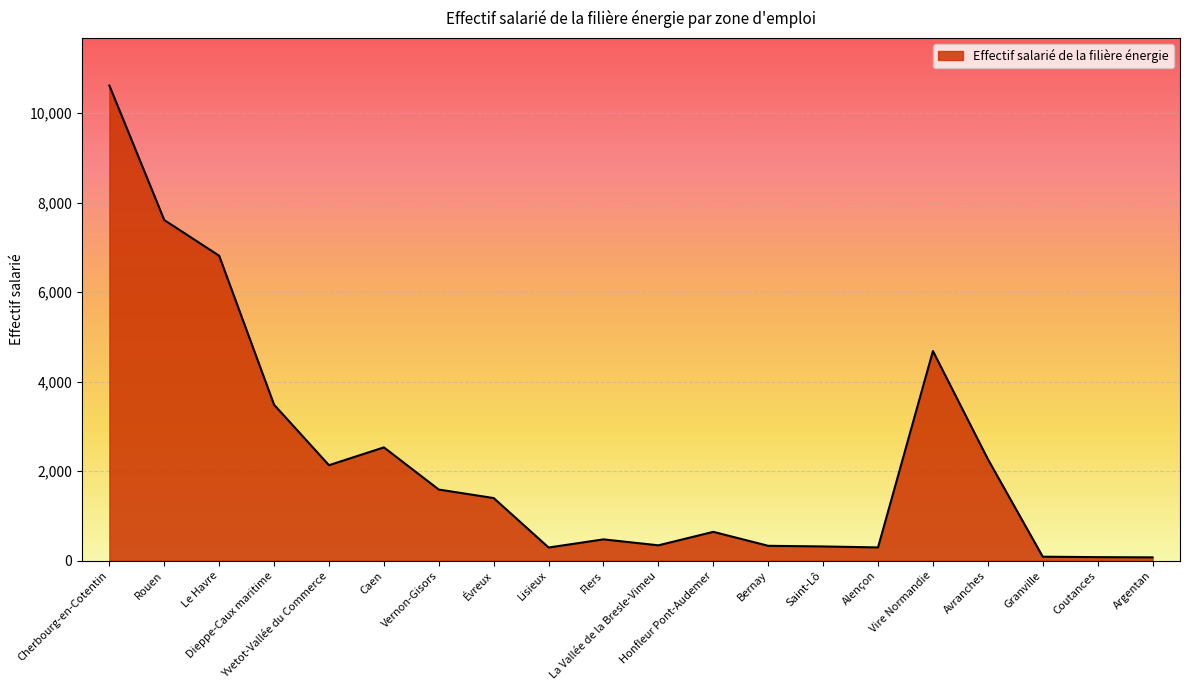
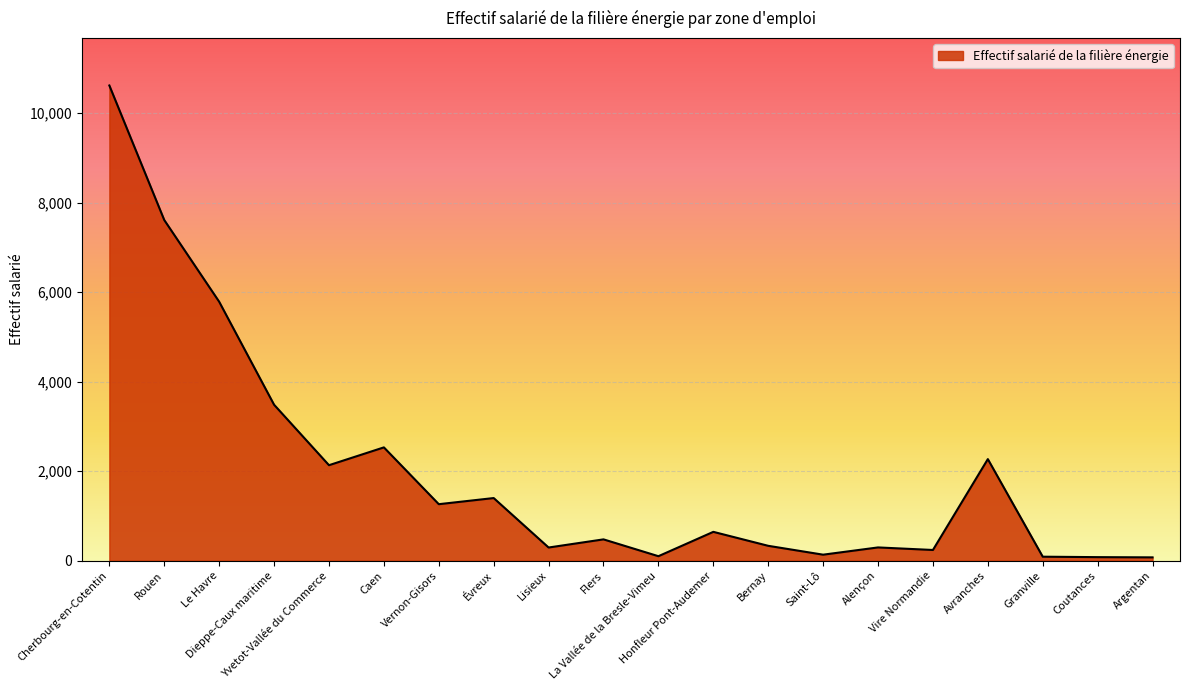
Le Havre: 6,800 -> 5,800
Vernon-Gisors: 1,600 -> 1,300
La Vallée de la Bresle-Vimeu: 300 -> 100
Saint-Lô: 300 -> 100
Vire Normandie: 4,700 -> 200
